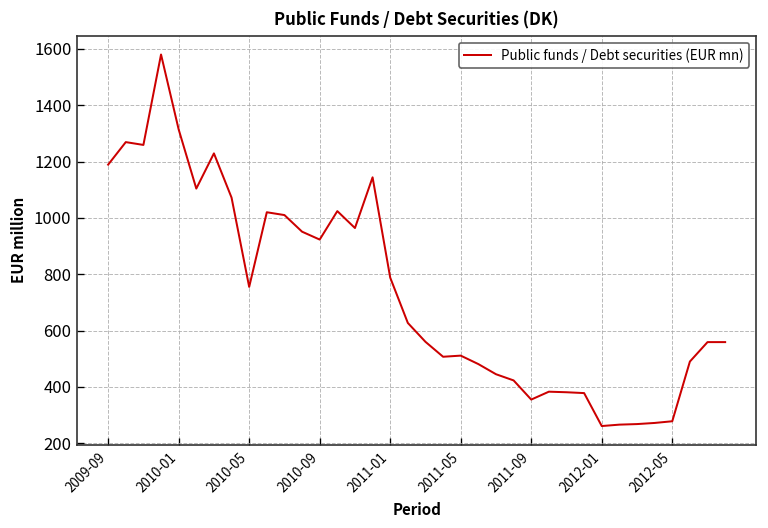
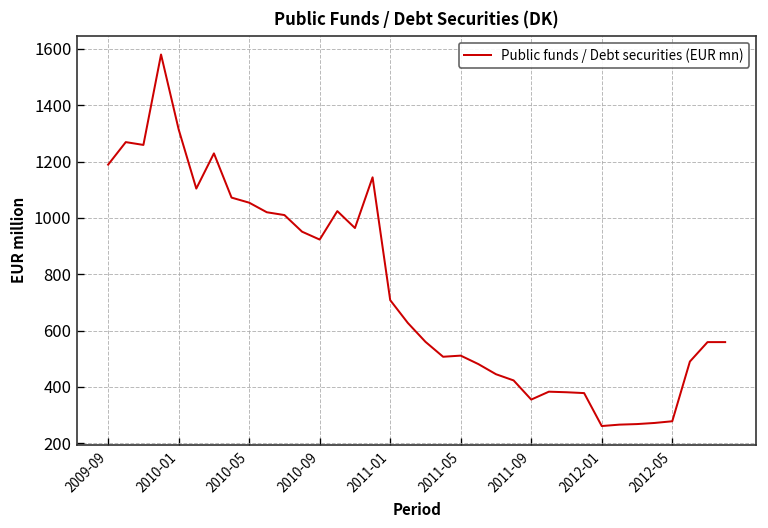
2010-05: 760 -> 1050
2011-01: 790 -> 710
